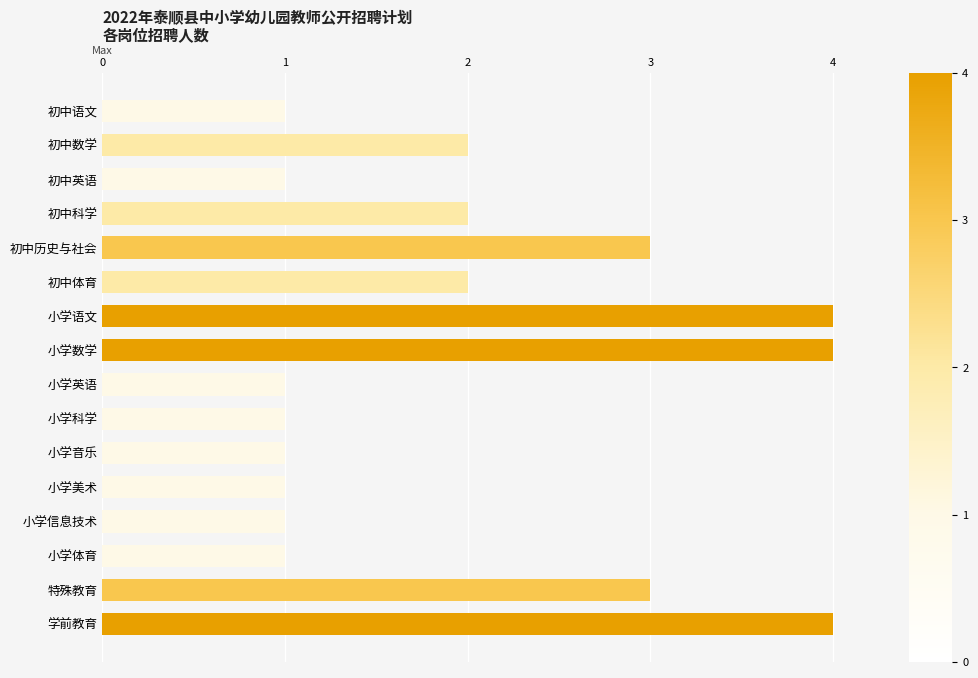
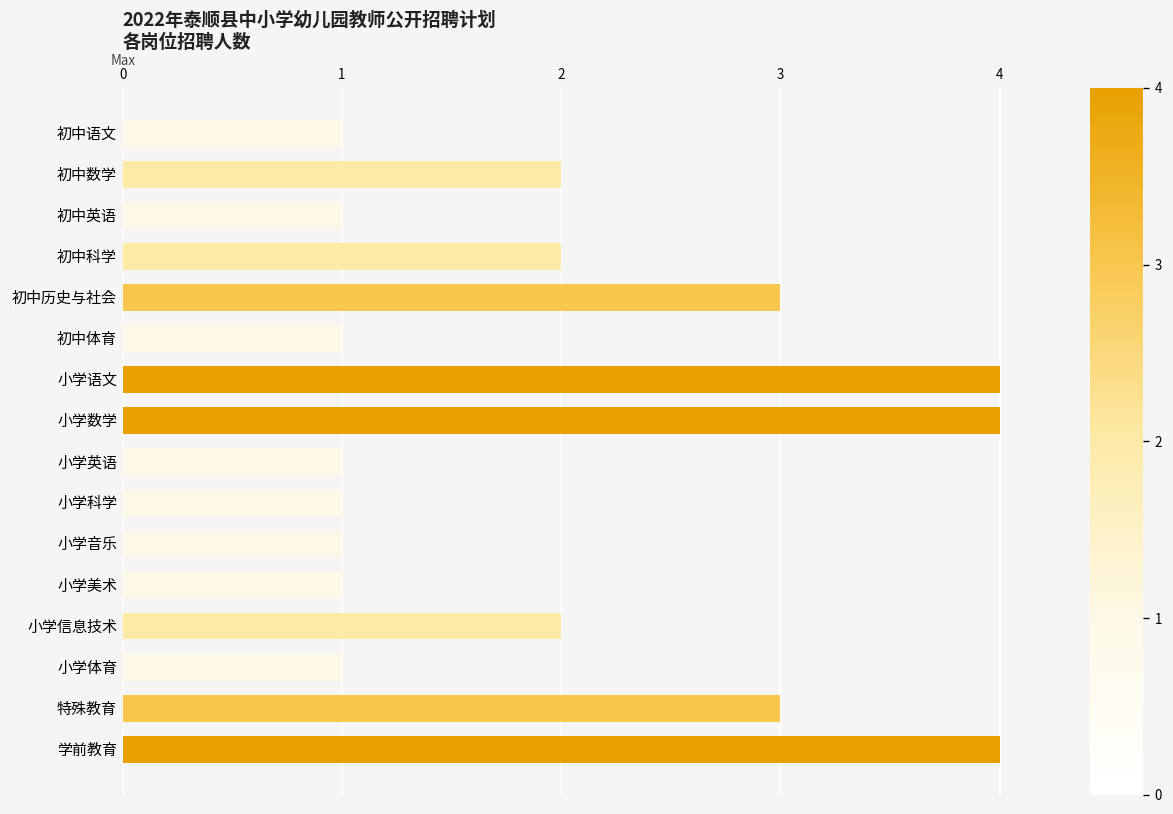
初中体育: 2 -> 1
小学信息技术: 1 -> 2
